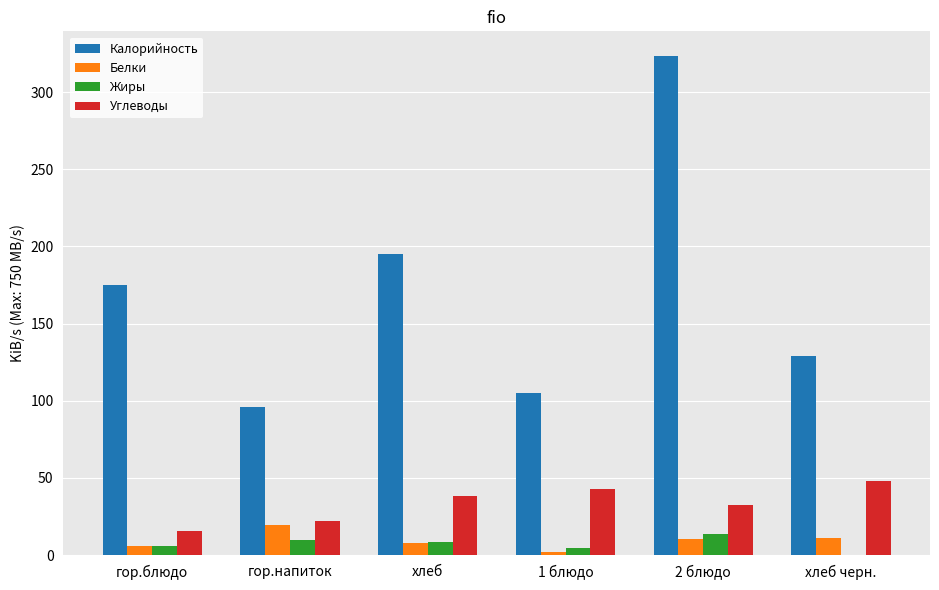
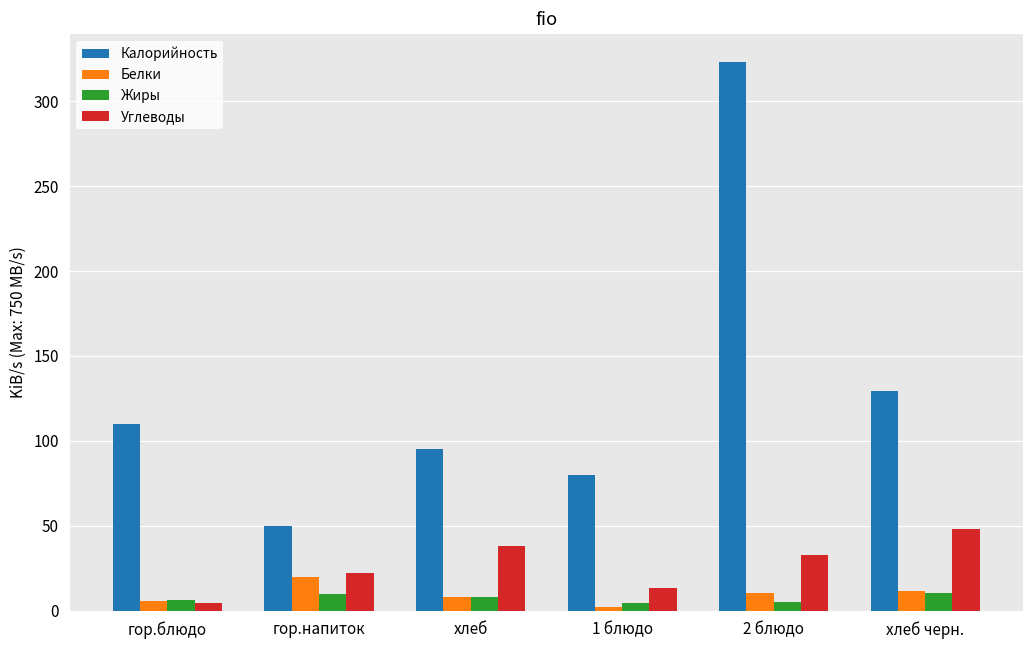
Калорийность, гор.блюдо: 175 -> 110
Углеводы, гор.блюдо: 15 -> 4
Калорийность, гор.напиток: 96 -> 50
Калорийность, хлеб: 195 -> 95
Калорийность, 1 блюдо: 105 -> 80
Углеводы, 1 блюдо: 43 -> 13
Жиры, 2 блюдо: 13 -> 5
Жиры, хлеб черн.: 0 -> 10
